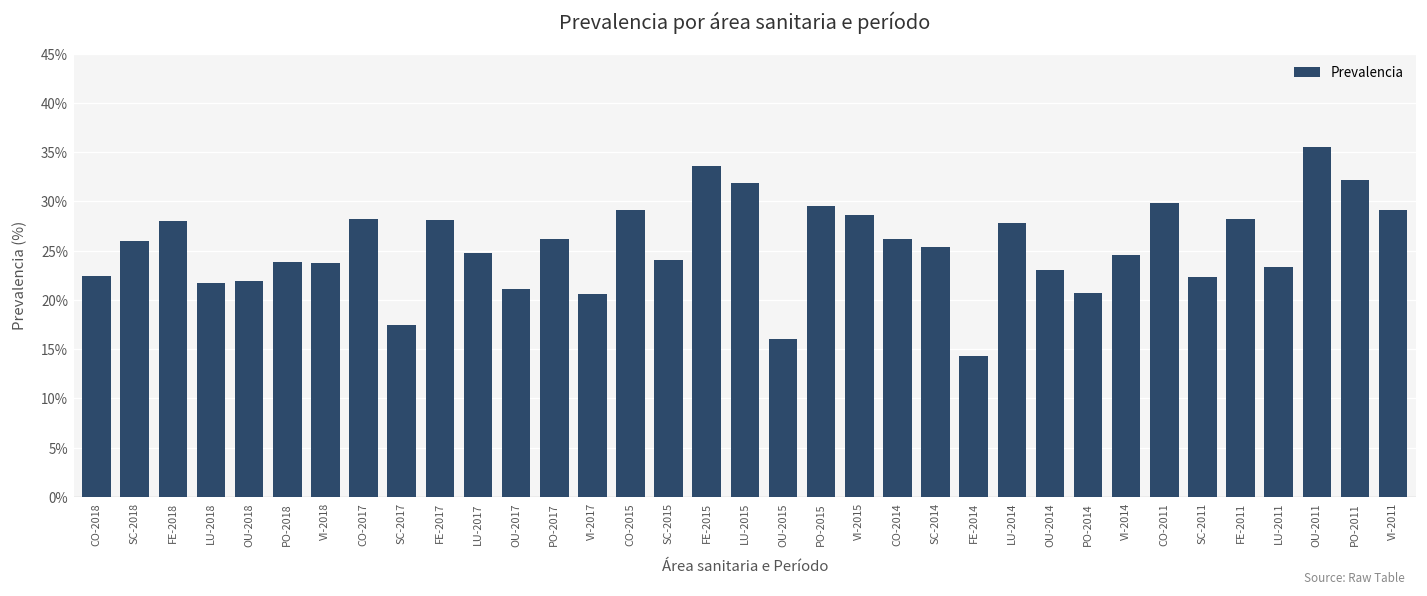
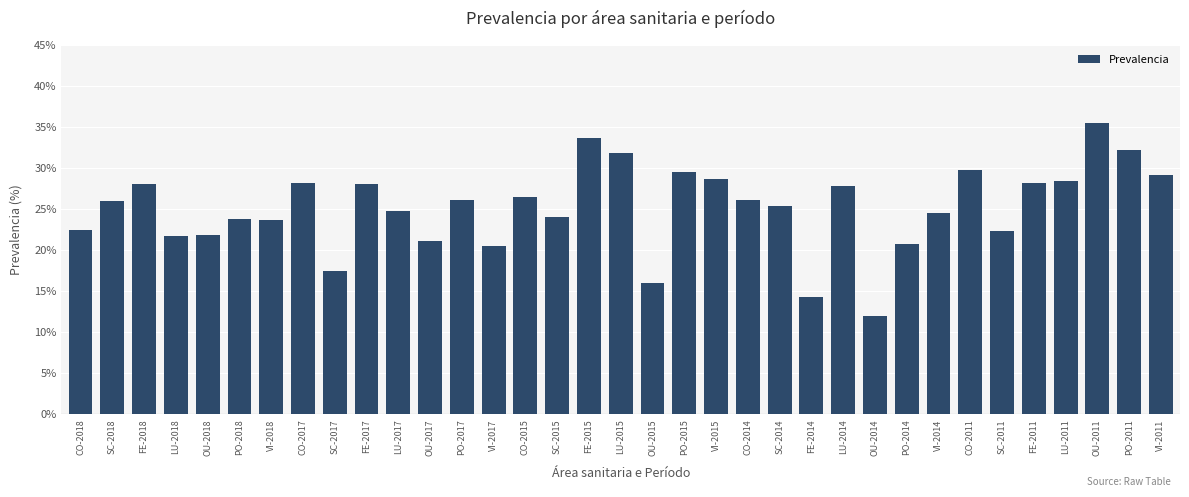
CO-2015: 29% -> 27%
OU-2014: 23% -> 12%
LU-2011: 23% -> 28%
